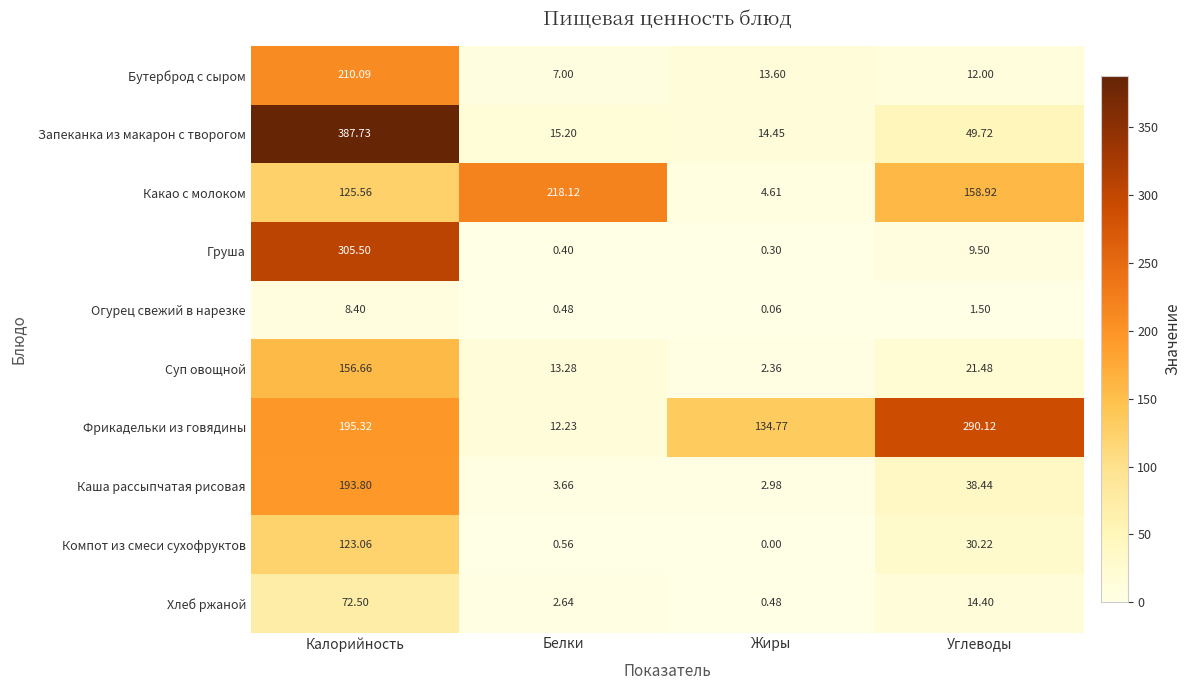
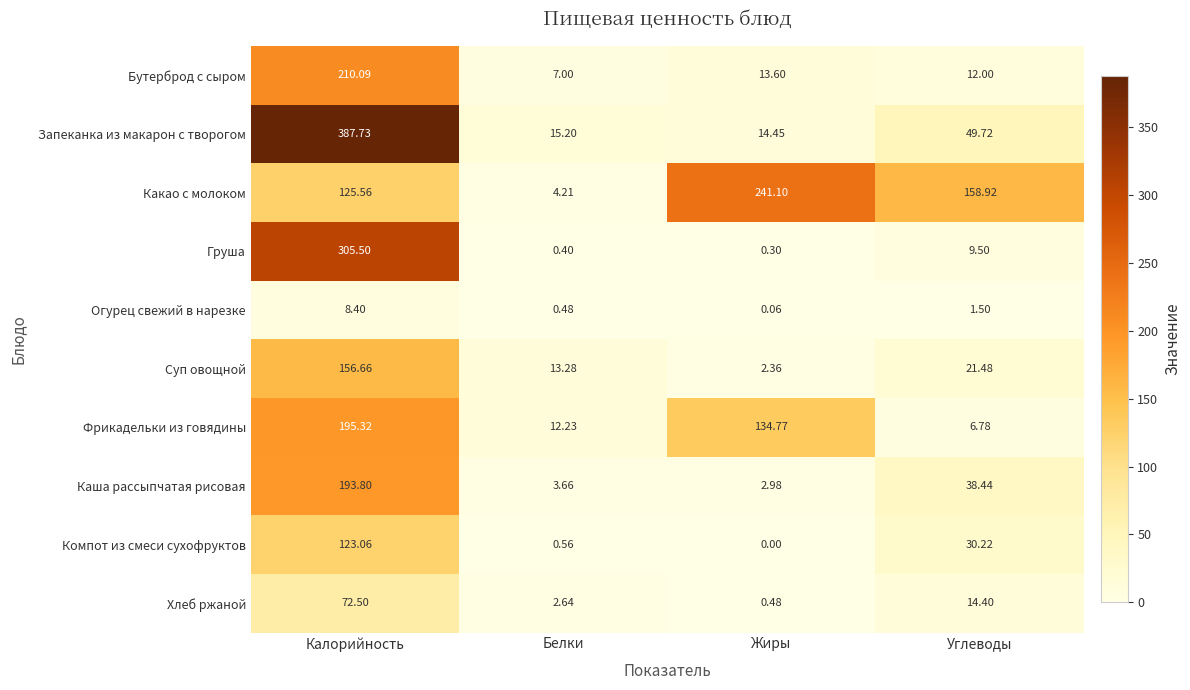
Какао с молоком, Белки: 218.12 -> 4.21
Какао с молоком, Жиры: 4.61 -> 241.10
Фрикадельки из говядины, Углеводы: 290.12 -> 6.78
